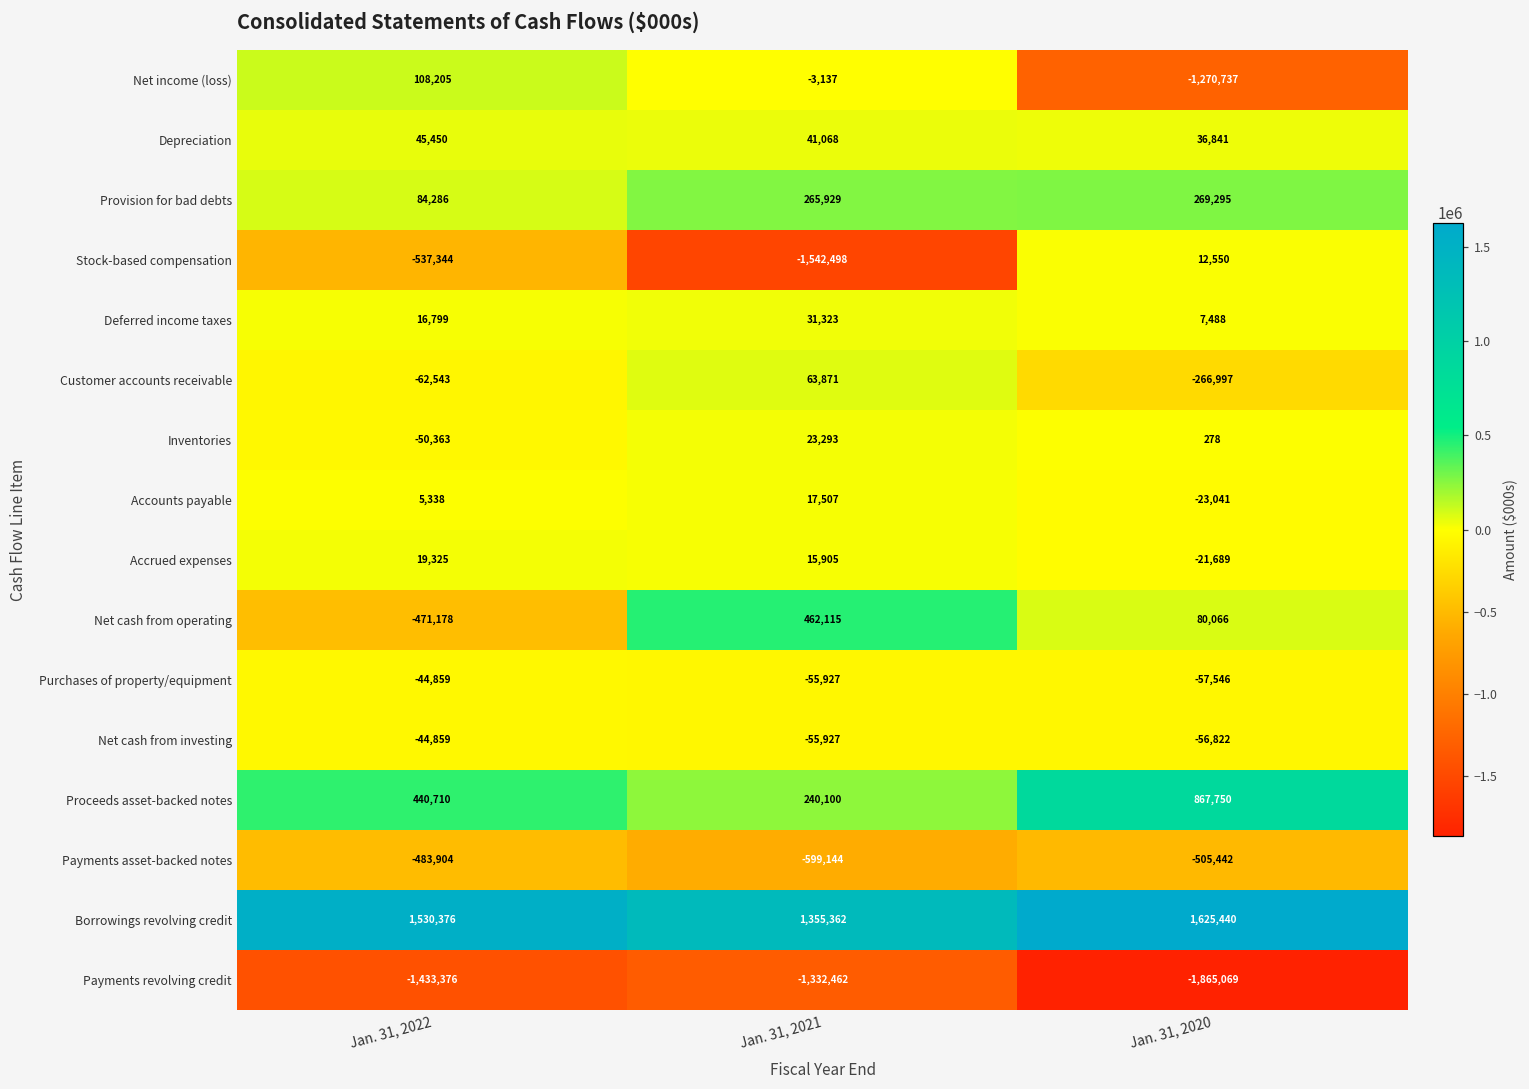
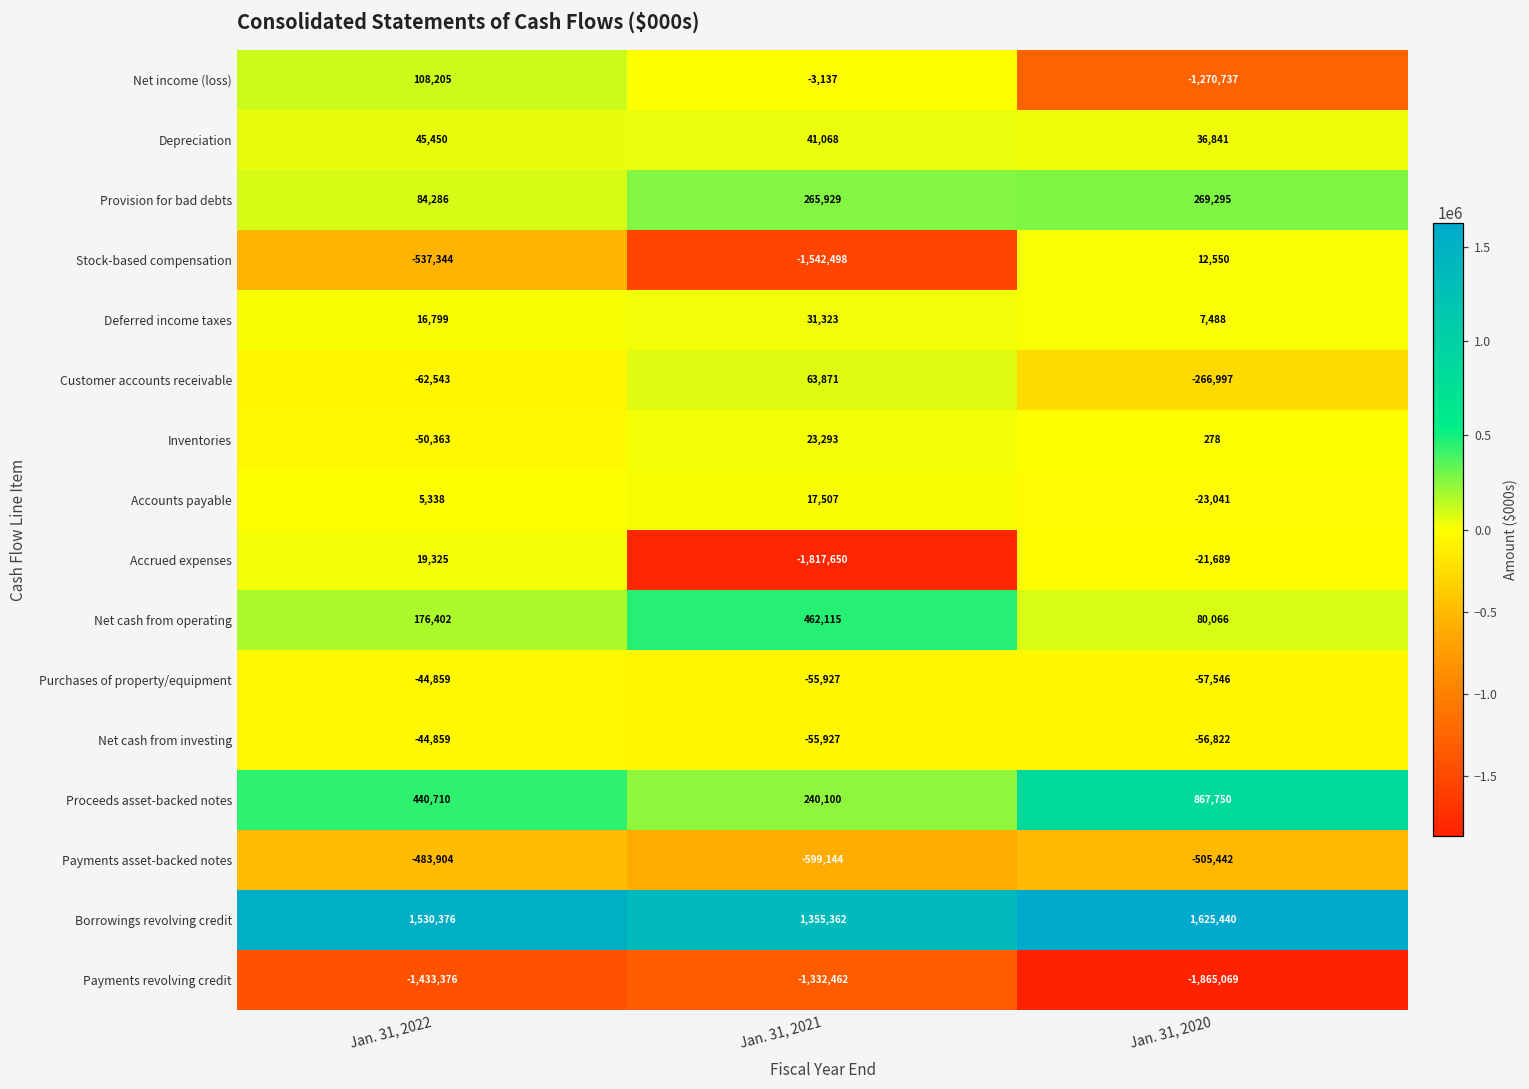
Accrued expenses, Jan. 31, 2021: 15,905 -> -1,817,650
Net cash from operating, Jan. 31, 2022: -471,178 -> 176,402
